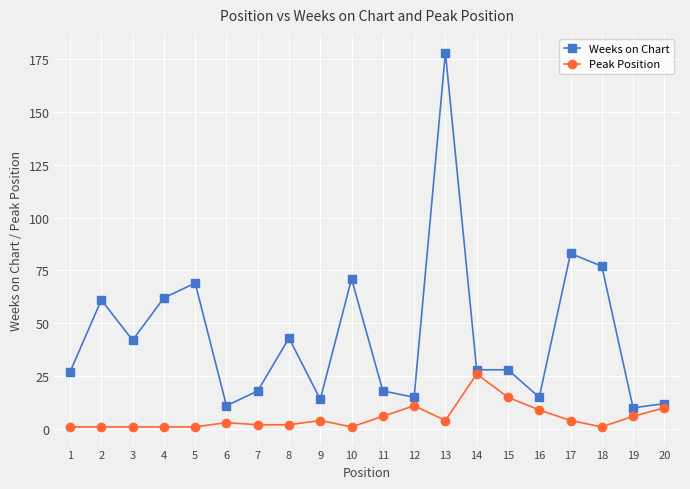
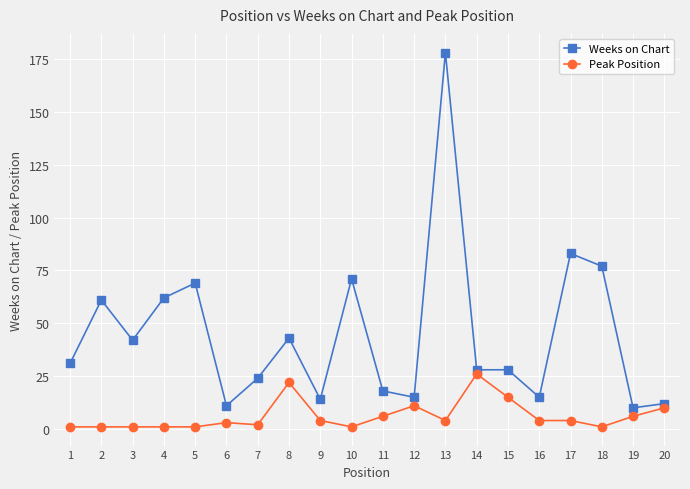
Weeks on Chart, 1: 27 -> 31
Weeks on Chart, 7: 18 -> 24
Peak Position, 8: 2 -> 22
Peak Position, 16: 9 -> 4
